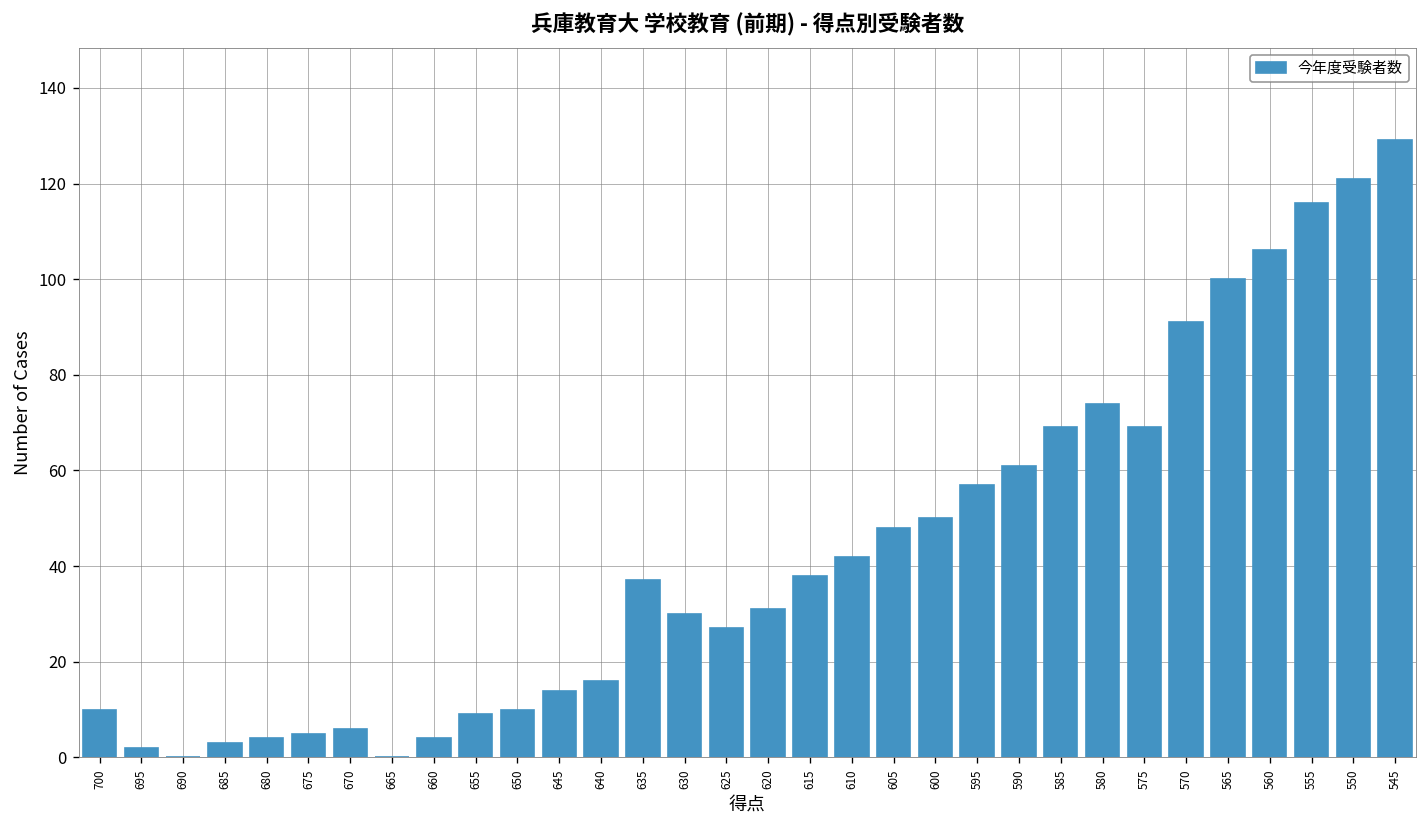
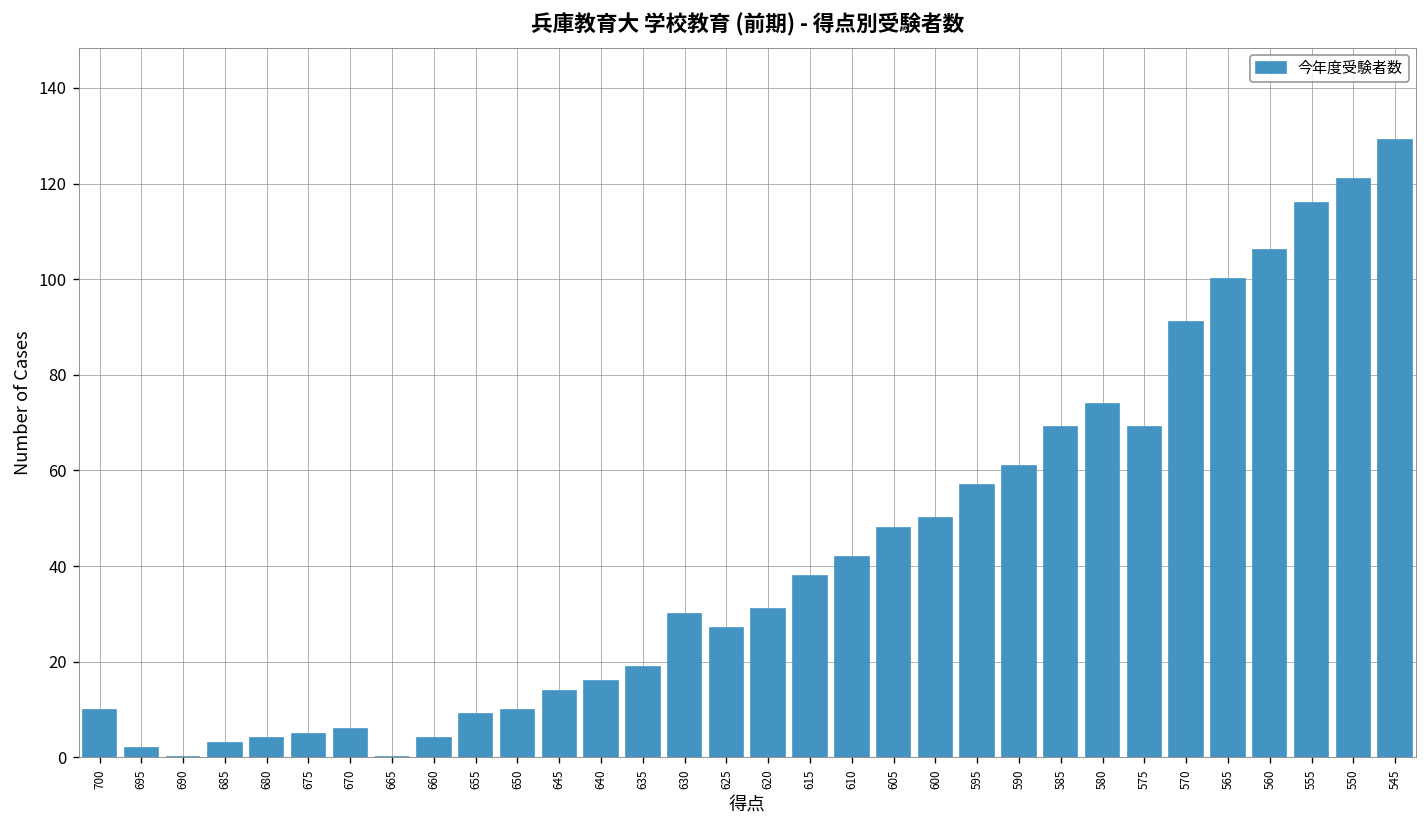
635: 37 -> 19
